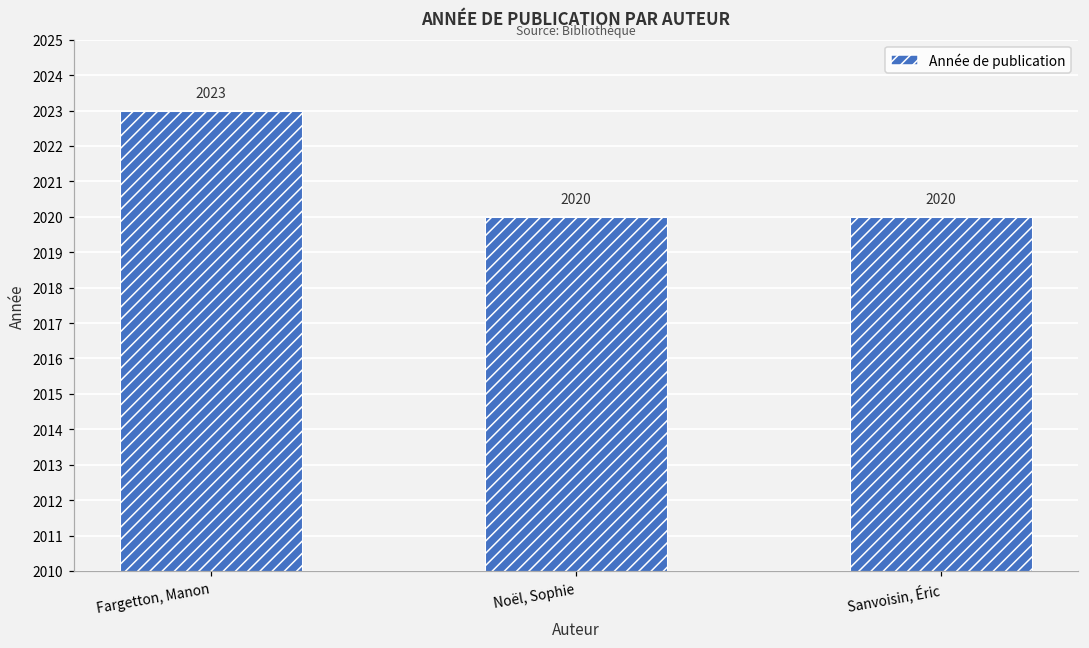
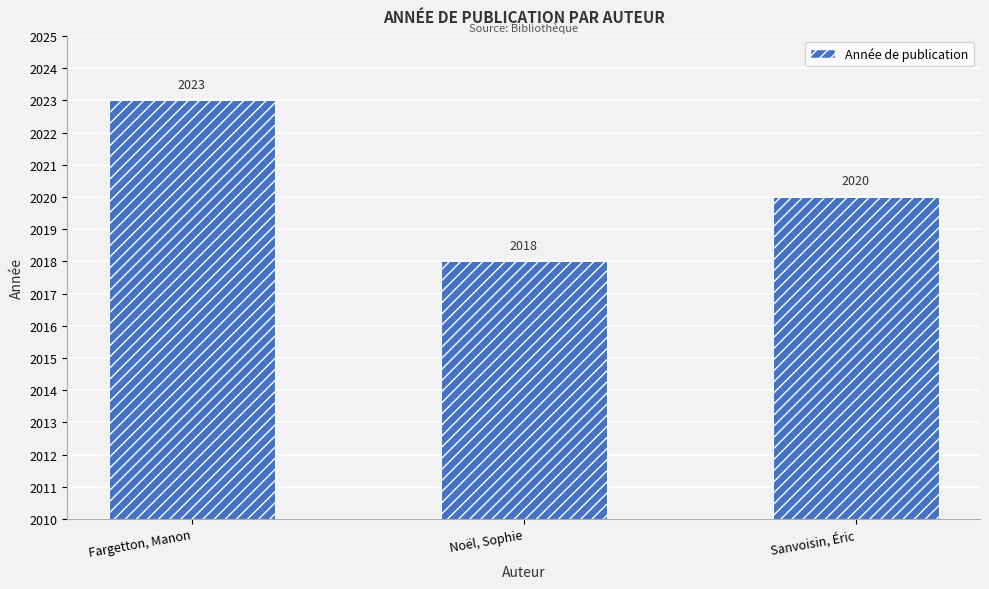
Noël, Sophie: 2020 -> 2018
